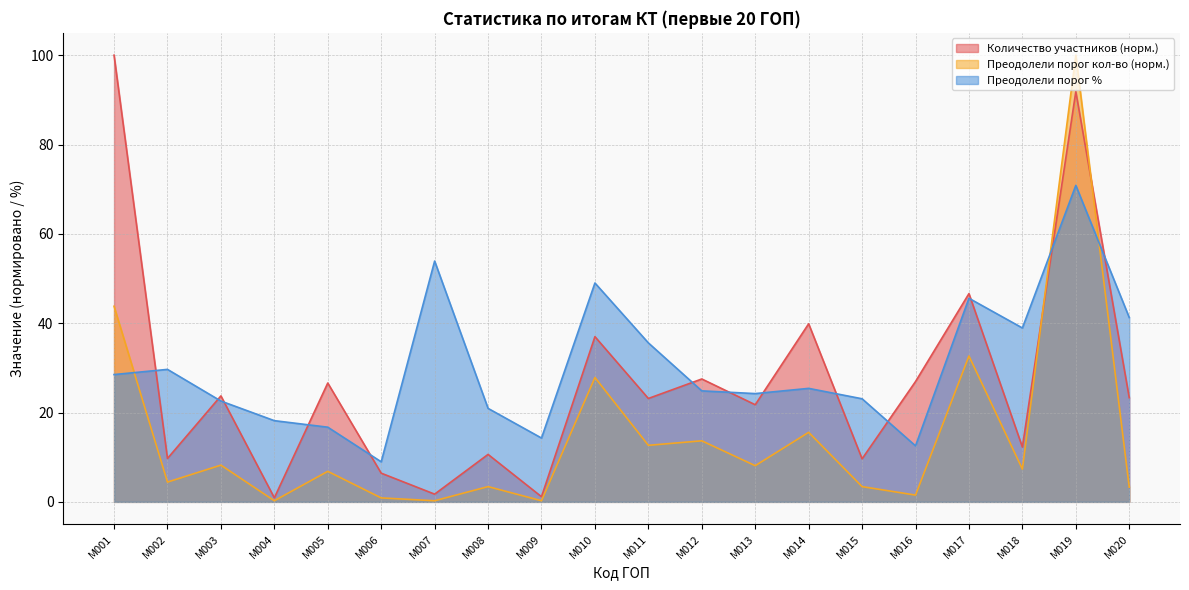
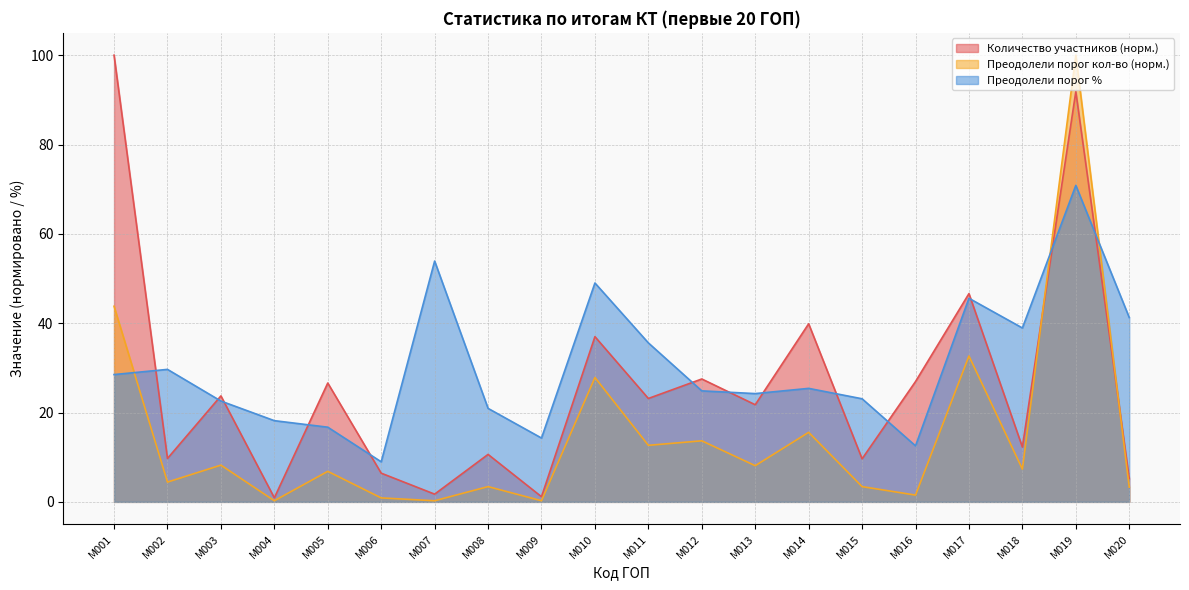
Количество участников (норм.), M020: 23 -> 5
